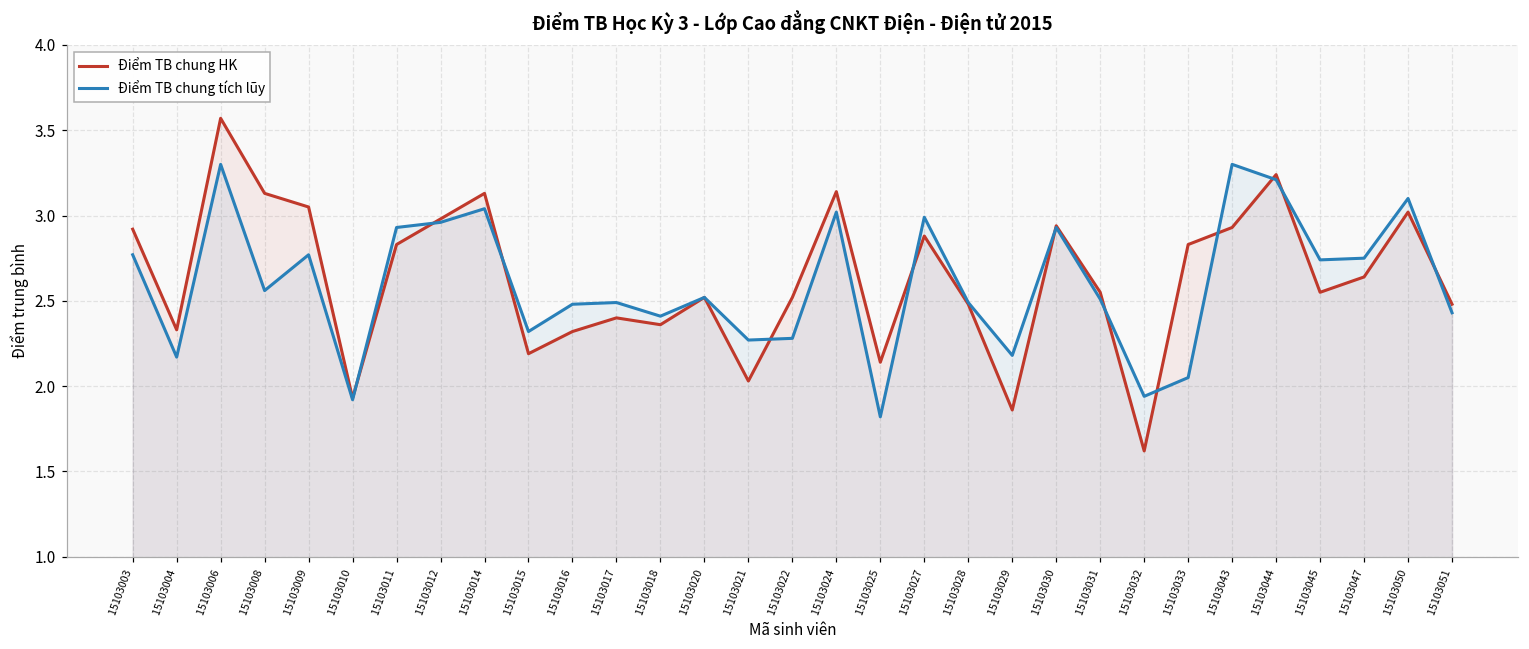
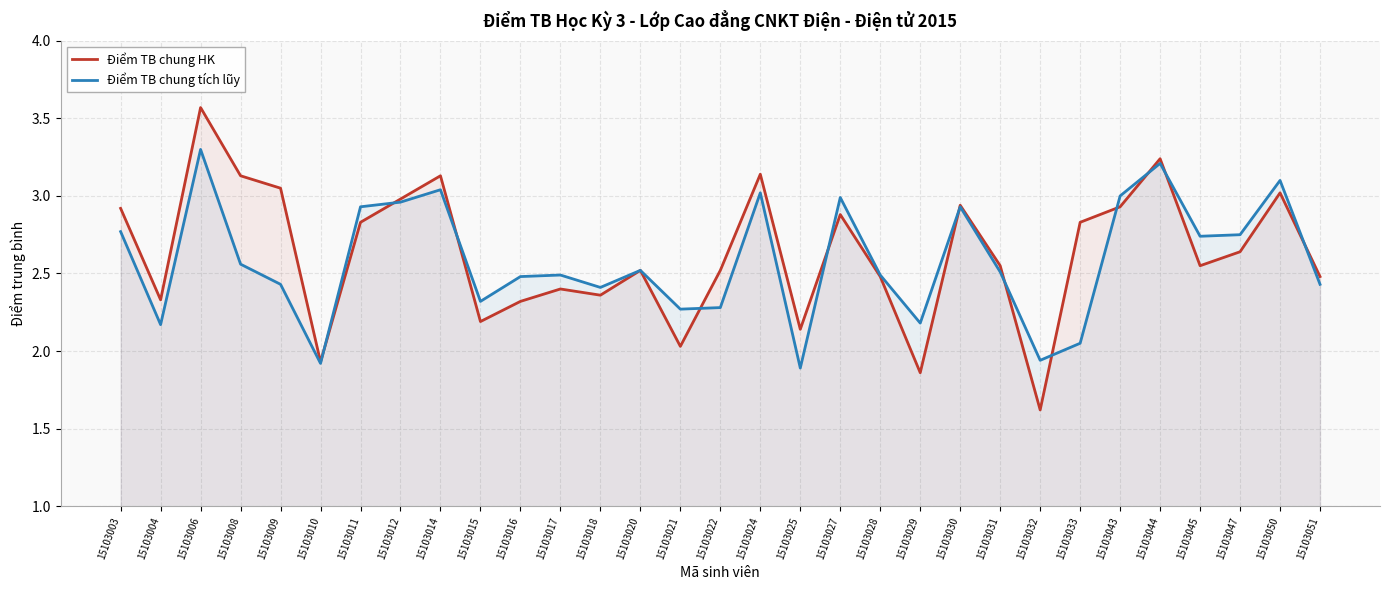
Điểm TB chung tích lũy, 15103009: 2.77 -> 2.43
Điểm TB chung tích lũy, 15103025: 1.82 -> 1.89
Điểm TB chung tích lũy, 15103043: 3.3 -> 3.0
